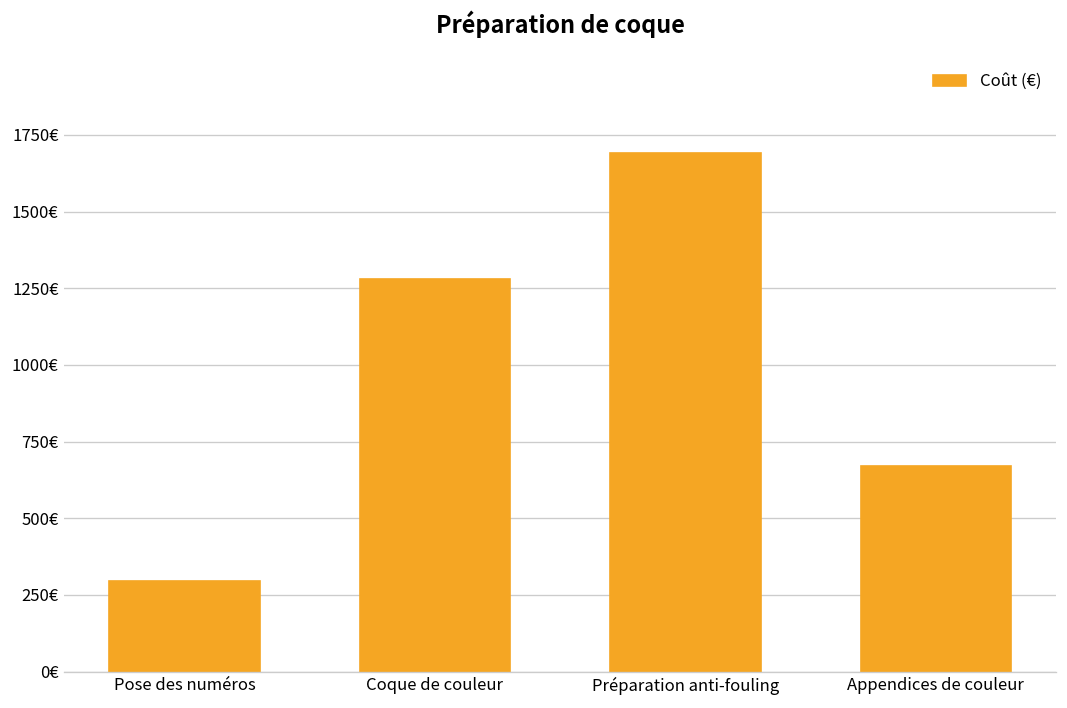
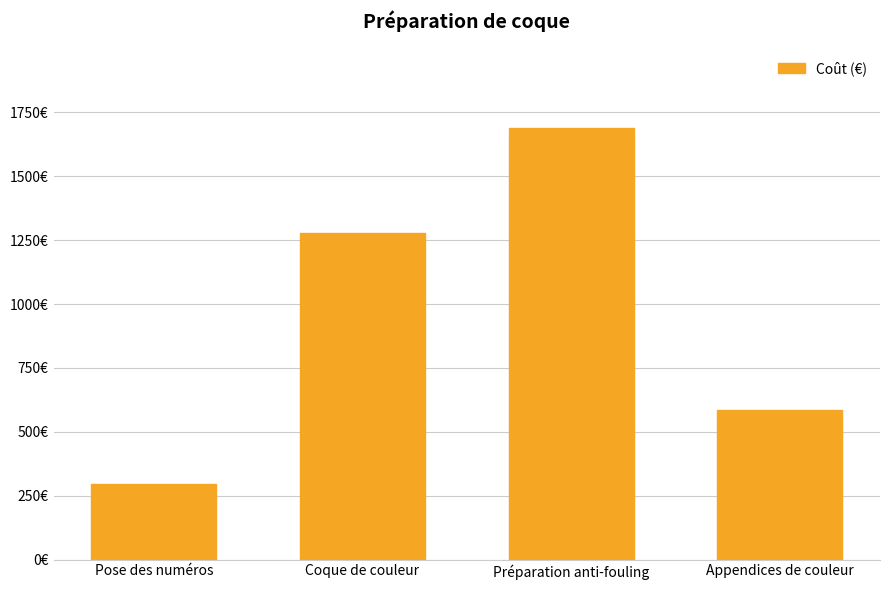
Appendices de couleur: 670€ -> 590€
